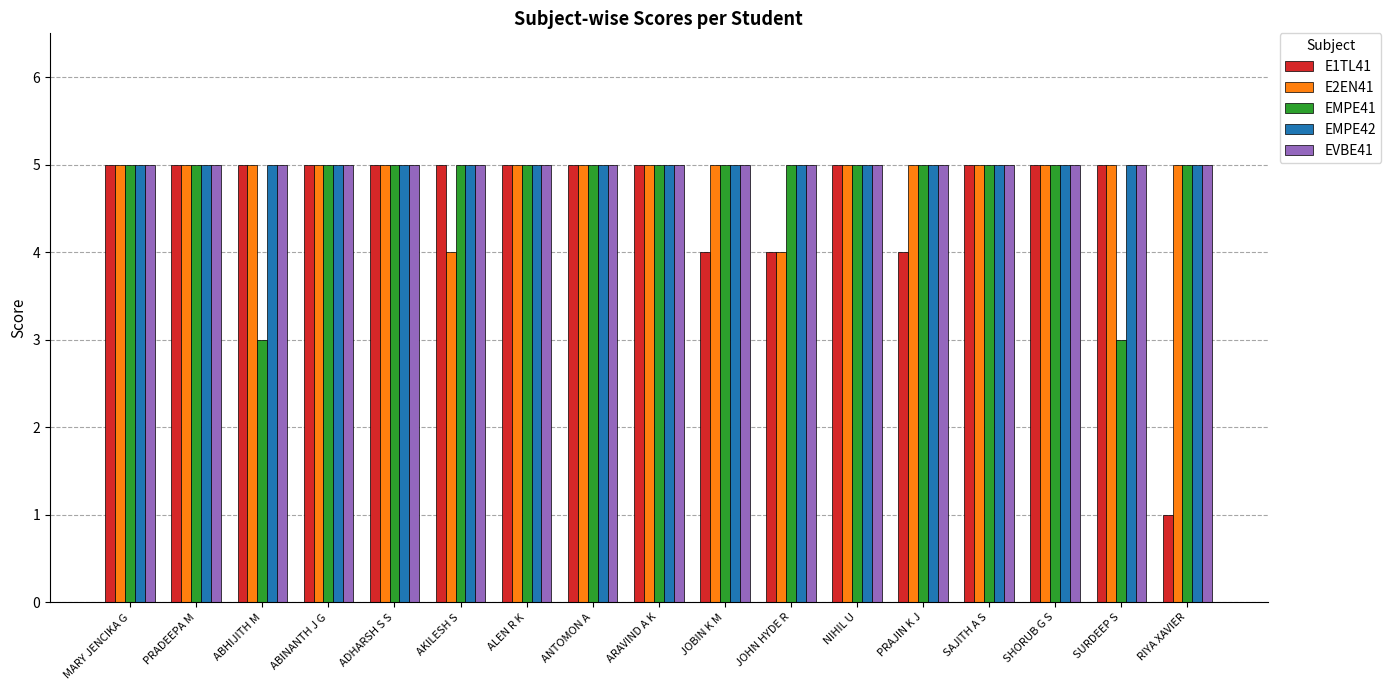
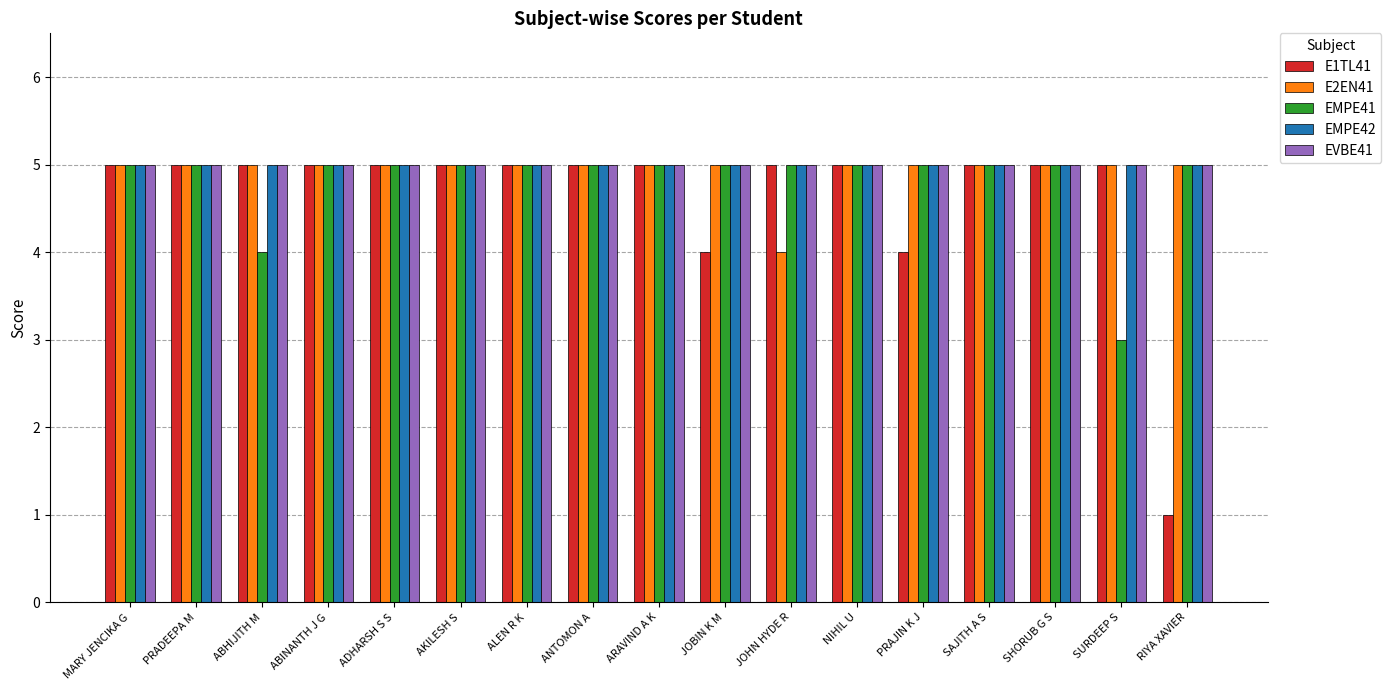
EMPE41, ABHIJITH M: 3 -> 4
E2EN41, AKILESH S: 4 -> 5
E1TL41, JOHN HYDE R: 4 -> 5
